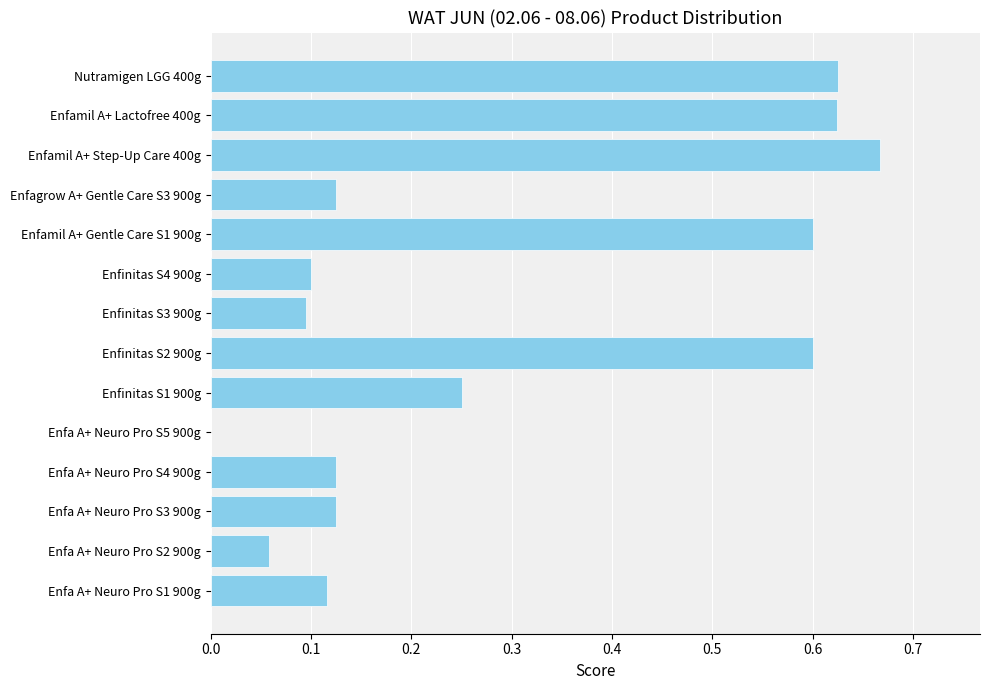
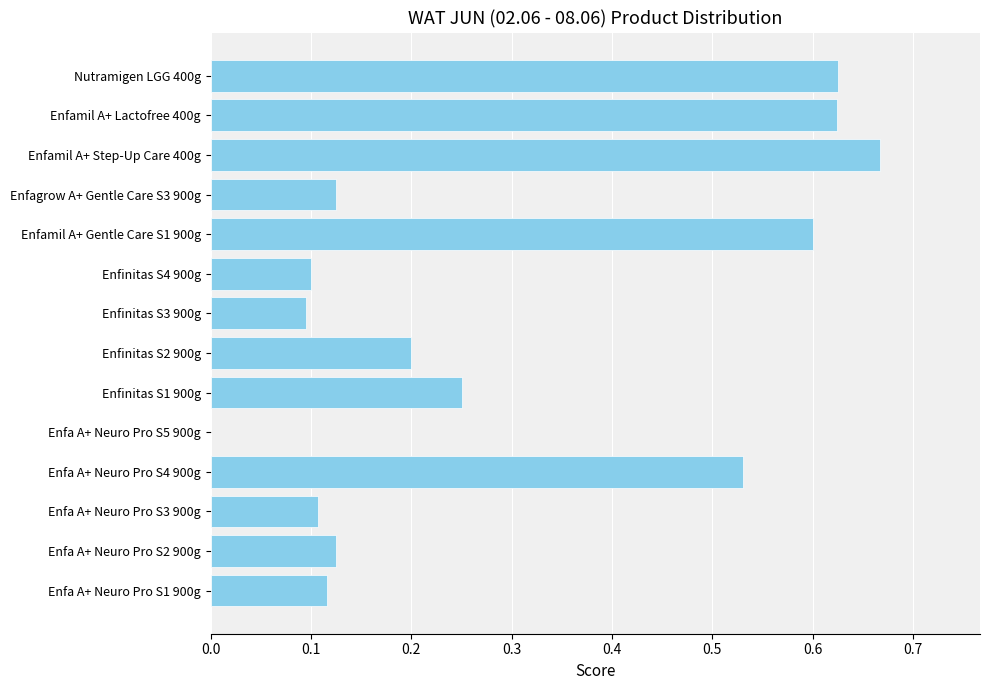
Enfinitas S2 900g: 0.6 -> 0.2
Enfa A+ Neuro Pro S4 900g: 0.125 -> 0.530
Enfa A+ Neuro Pro S3 900g: 0.125 -> 0.107
Enfa A+ Neuro Pro S2 900g: 0.058 -> 0.125
